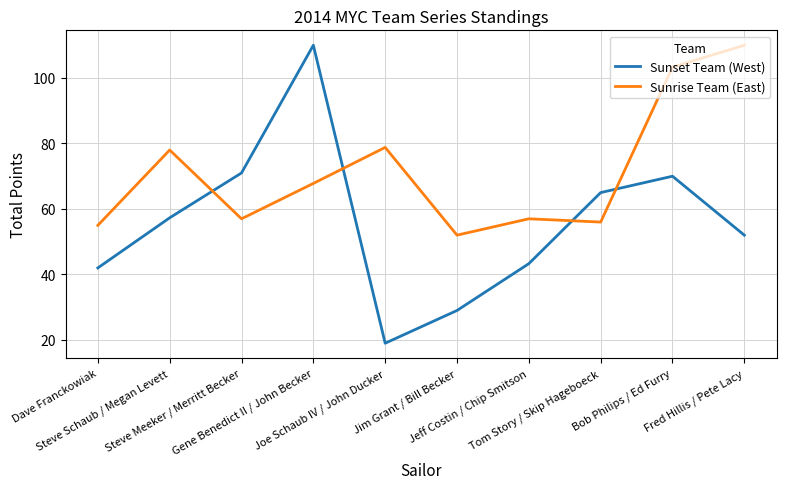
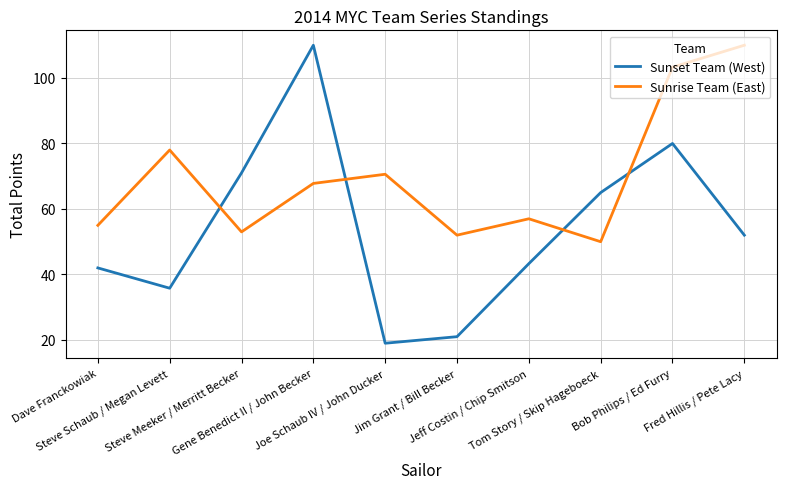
Sunset Team (West), Steve Schaub / Megan Levett: 57 -> 36
Sunrise Team (East), Steve Meeker / Merritt Becker: 57 -> 53
Sunrise Team (East), Joe Schaub IV / John Ducker: 79 -> 71
Sunset Team (West), Jim Grant / Bill Becker: 29 -> 21
Sunrise Team (East), Tom Story / Skip Hageboeck: 56 -> 50
Sunset Team (West), Bob Philips / Ed Furry: 70 -> 80
